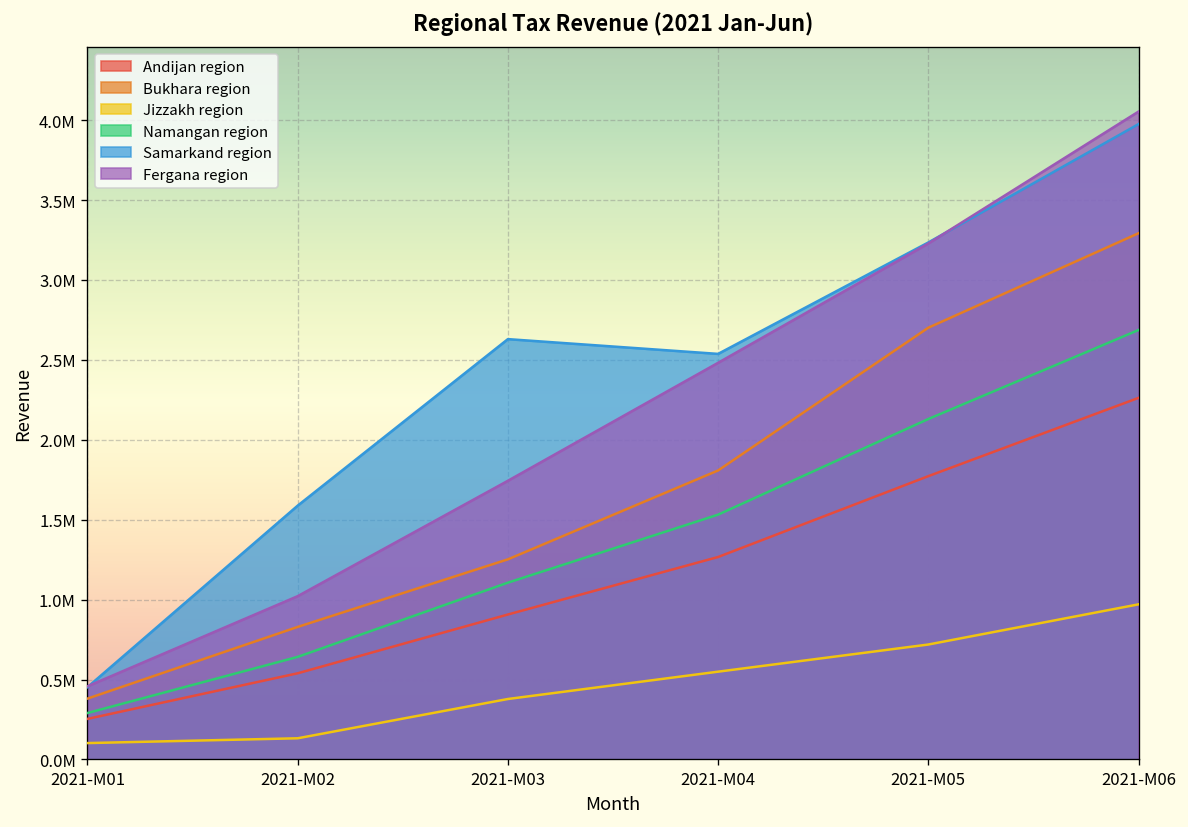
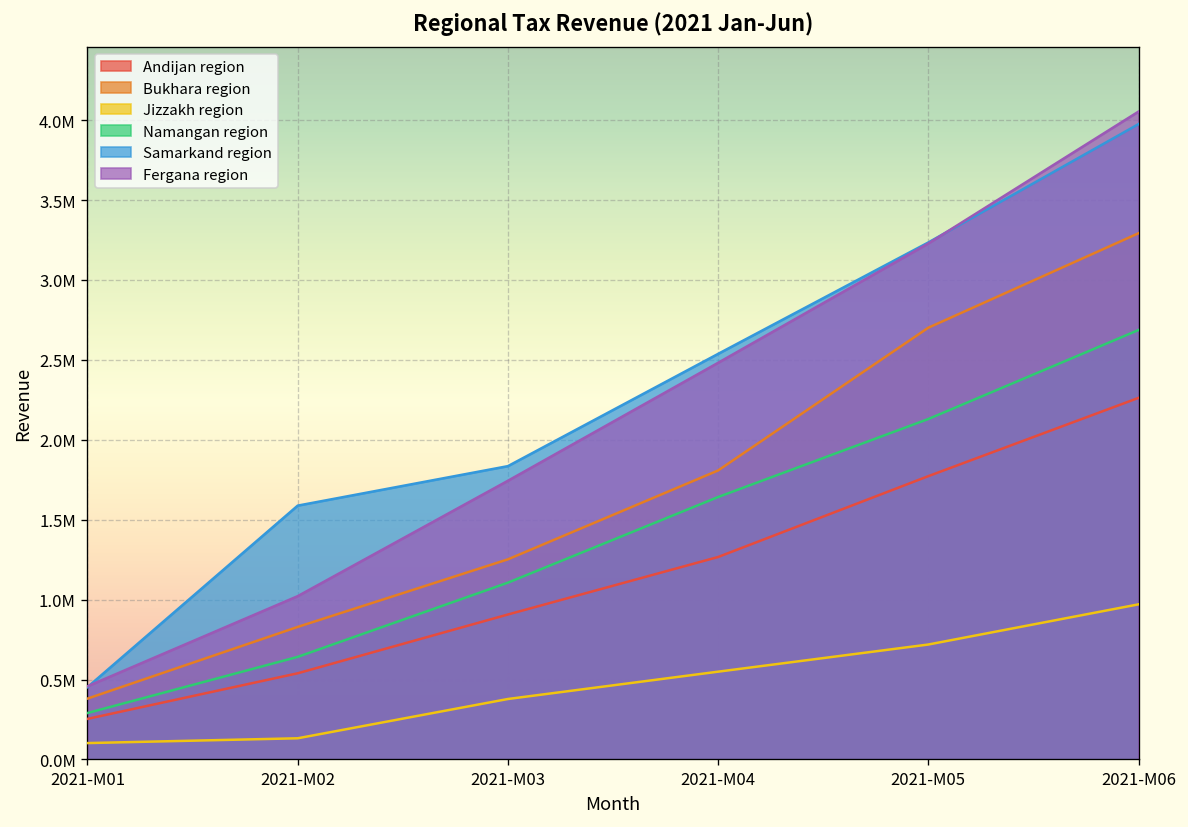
Samarkand region, 2021-M03: 2630000 -> 1840000
Namangan region, 2021-M04: 1530000 -> 1640000
